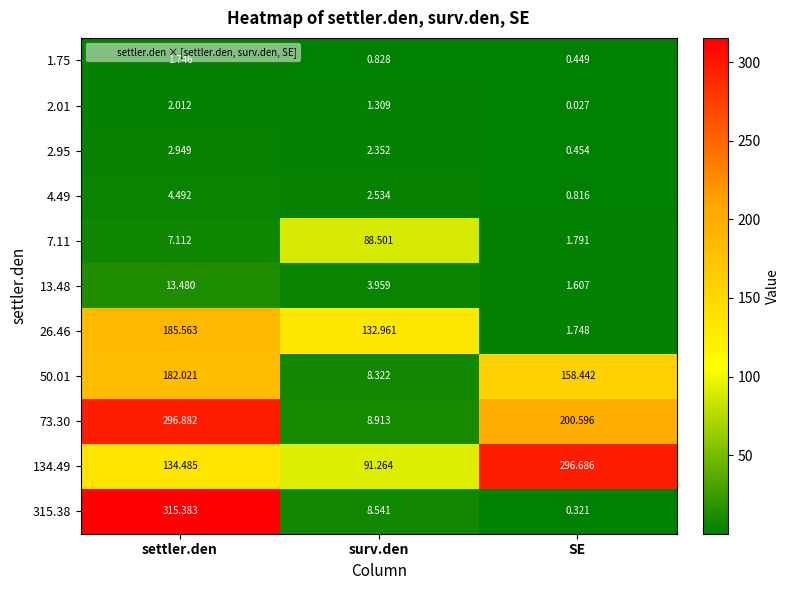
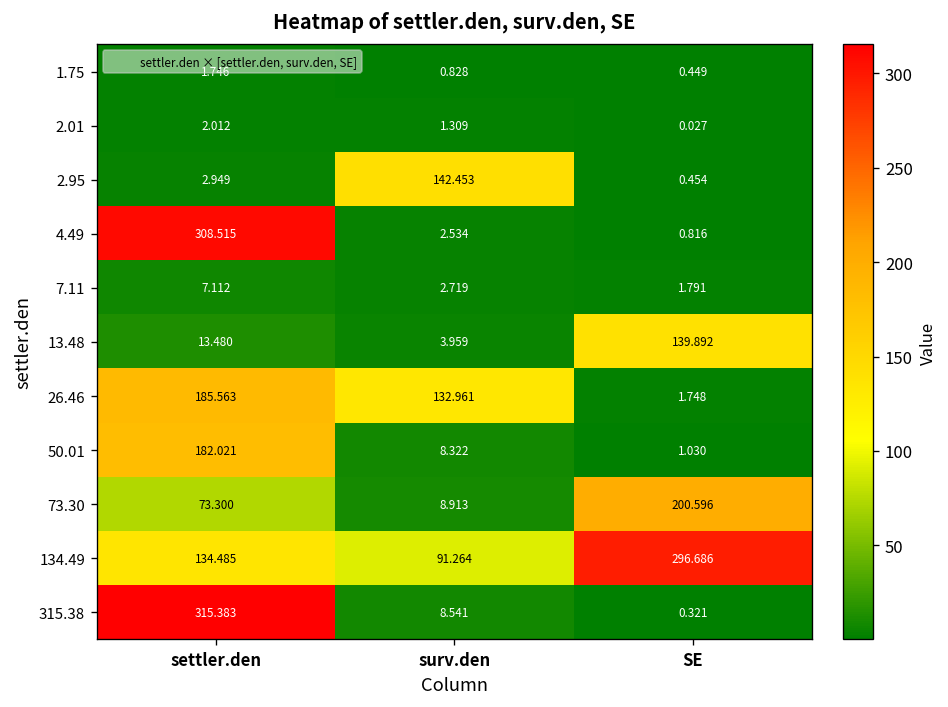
2.95, surv.den: 2.352 -> 142.453
4.49, settler.den: 4.492 -> 308.515
7.11, surv.den: 88.501 -> 2.719
13.48, SE: 1.607 -> 139.892
50.01, SE: 158.442 -> 1.030
73.30, settler.den: 296.882 -> 73.300
